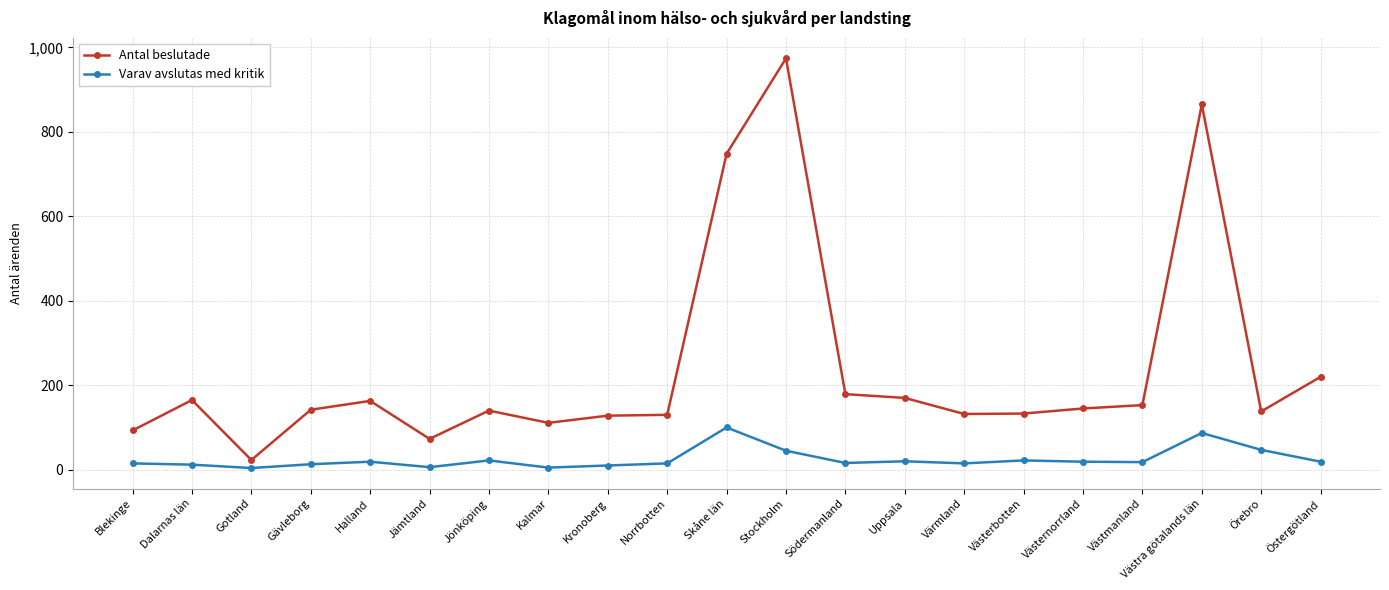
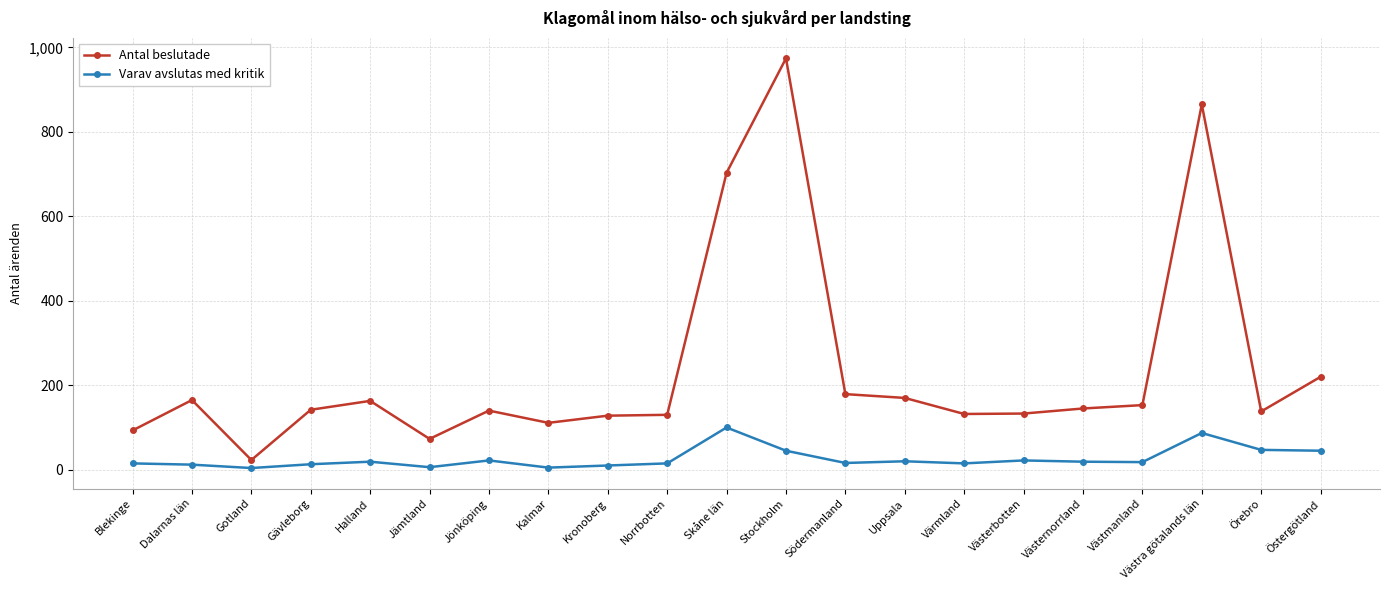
Antal beslutade, Skåne län: 750 -> 700
Varav avslutas med kritik, Östergötland: 20 -> 50
